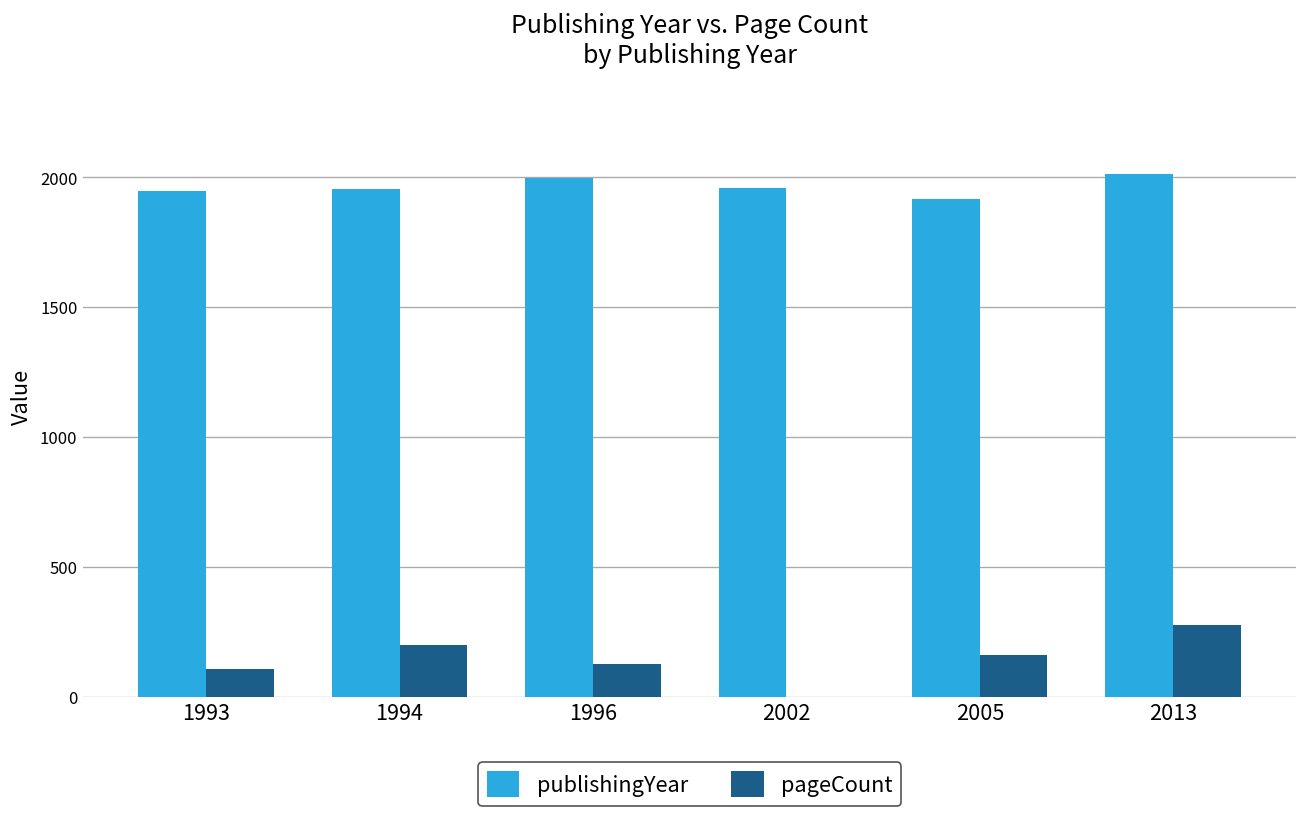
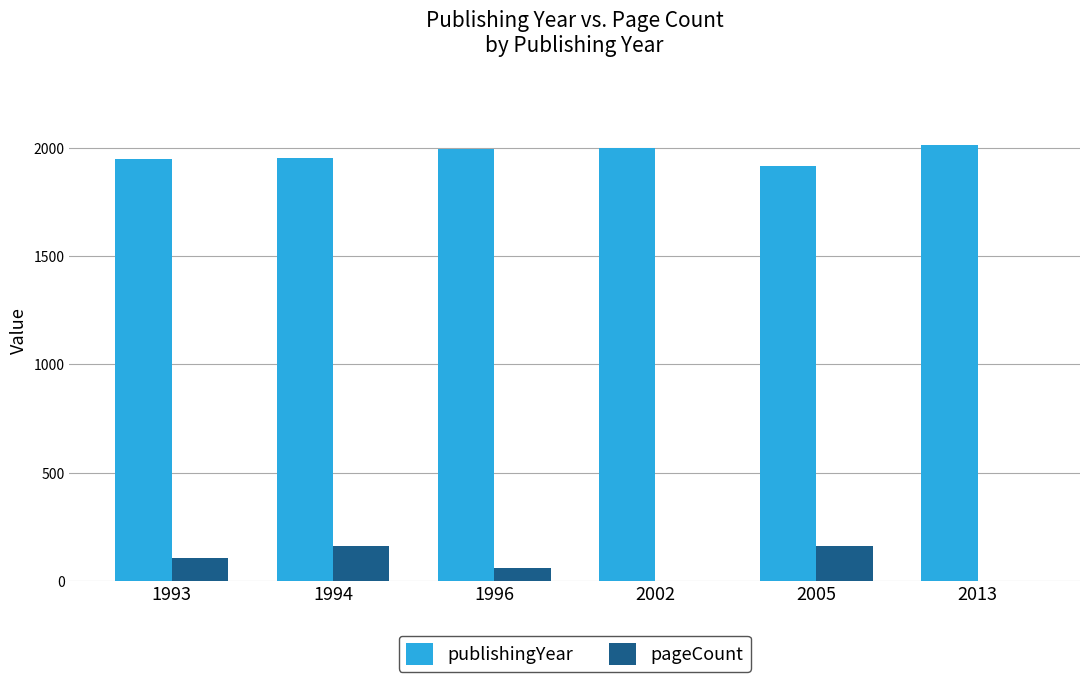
pageCount, 1994: 200 -> 160
pageCount, 1996: 130 -> 60
publishingYear, 2002: 1960 -> 2000
pageCount, 2013: 280 -> 0
